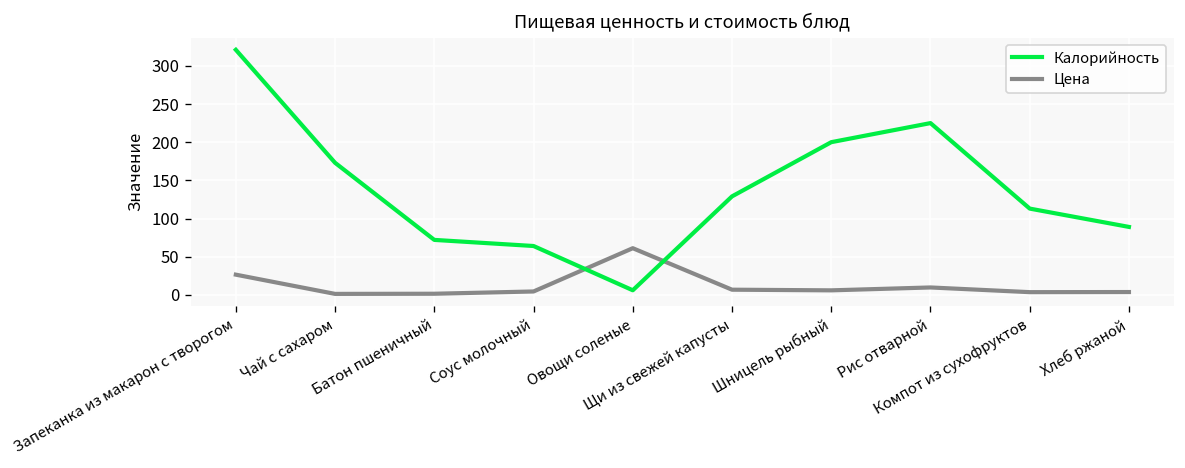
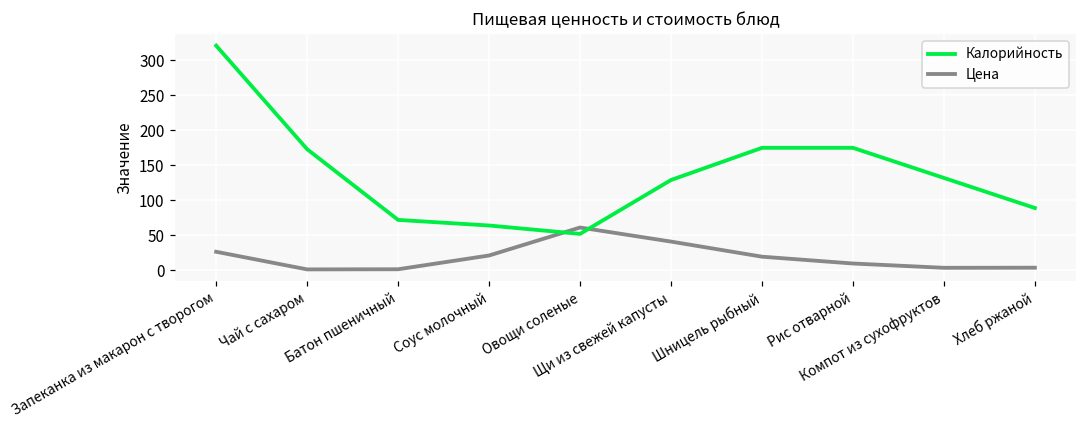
Цена, Соус молочный: 0 -> 20
Калорийность, Овощи соленые: 10 -> 50
Цена, Щи из свежей капусты: 10 -> 40
Калорийность, Шницель рыбный: 200 -> 180
Цена, Шницель рыбный: 10 -> 20
Калорийность, Рис отварной: 230 -> 180
Калорийность, Компот из сухофруктов: 110 -> 130
